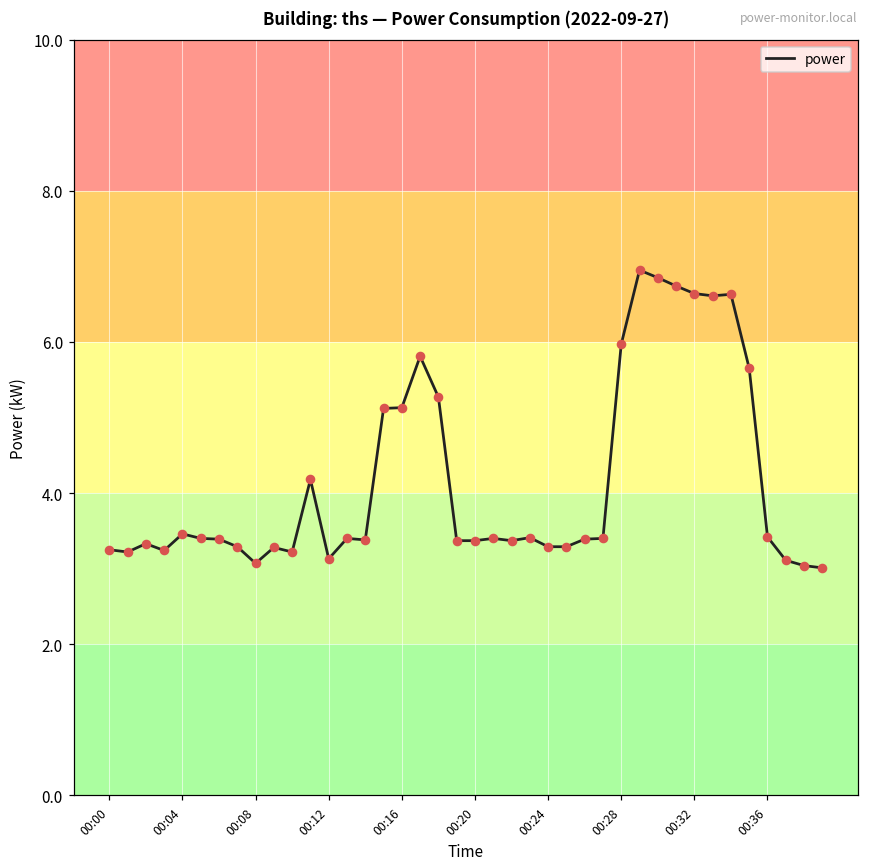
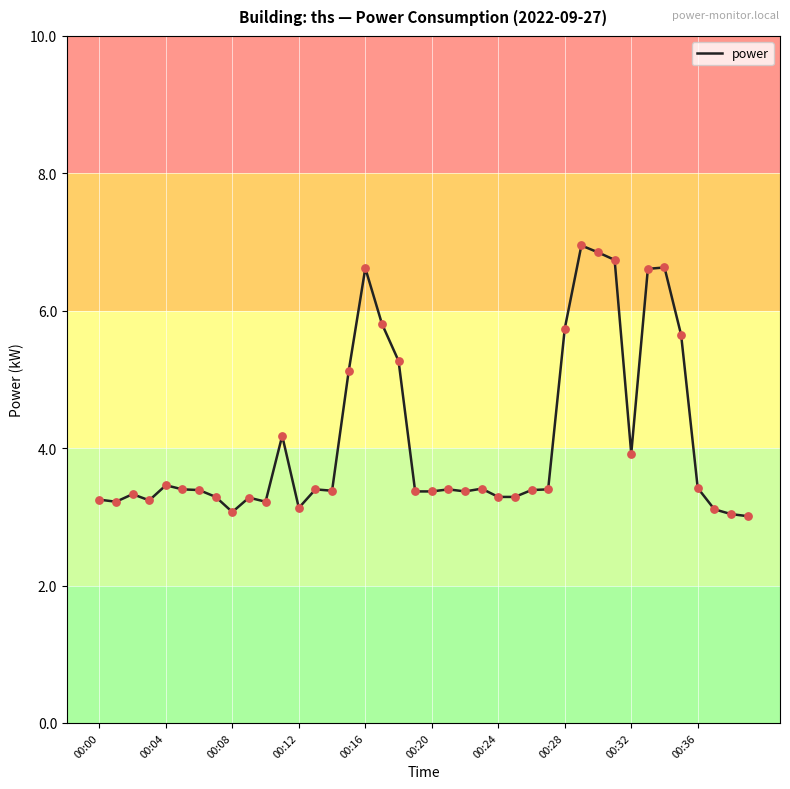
00:16: 5.1 -> 6.6
00:28: 6.0 -> 5.7
00:32: 6.6 -> 3.9
